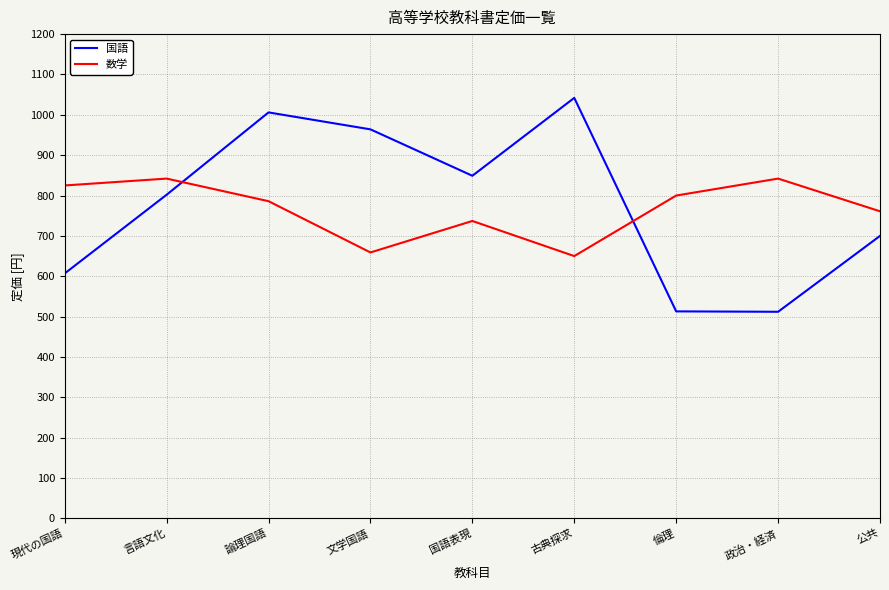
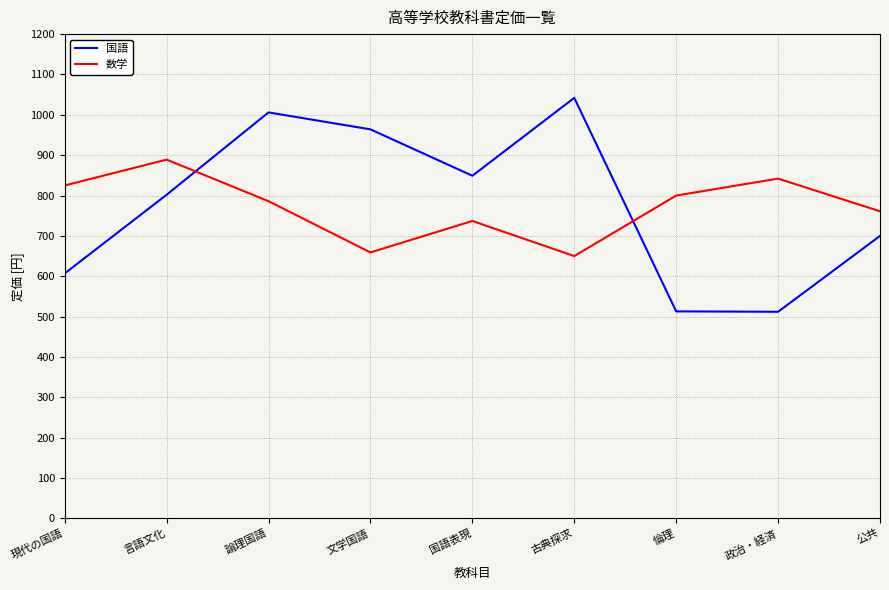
数学, 言語文化: 840 -> 890
